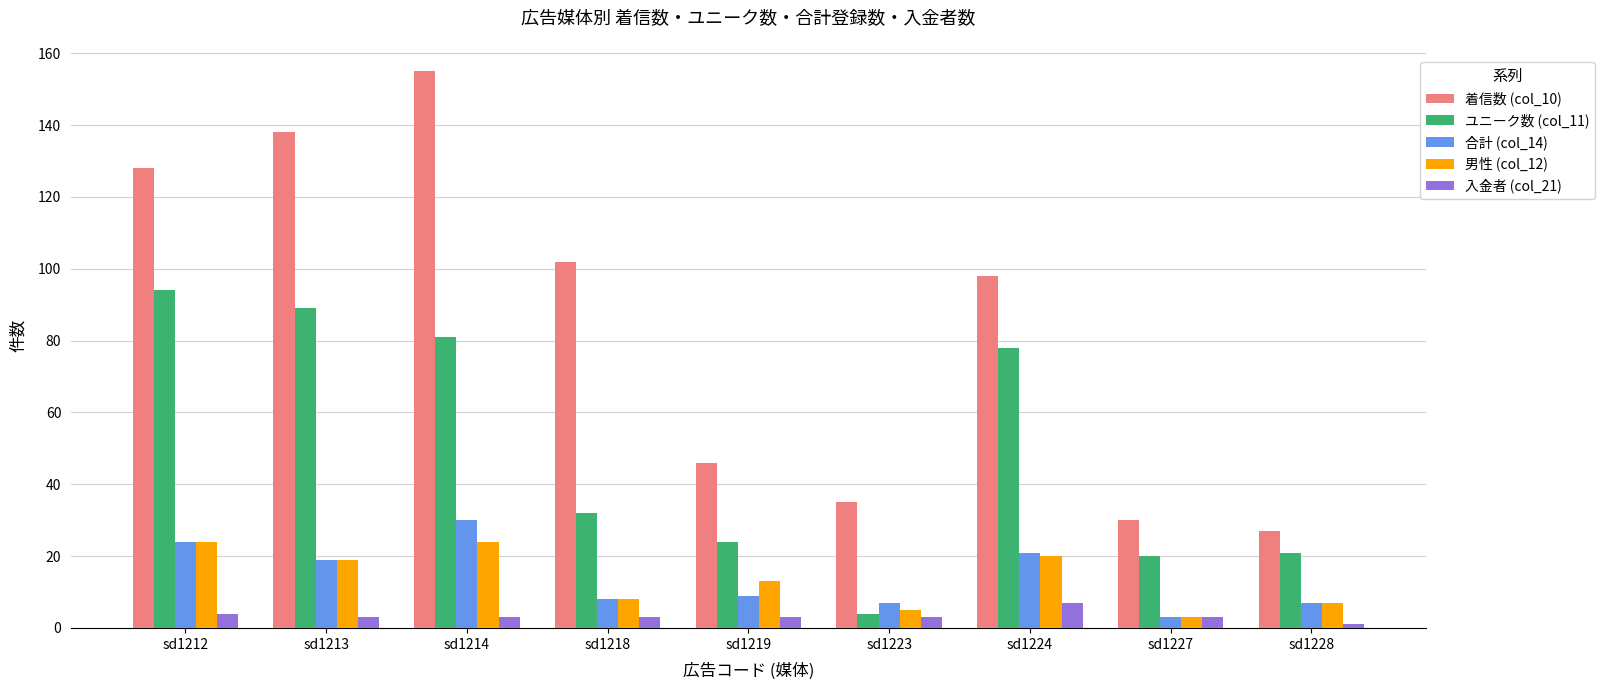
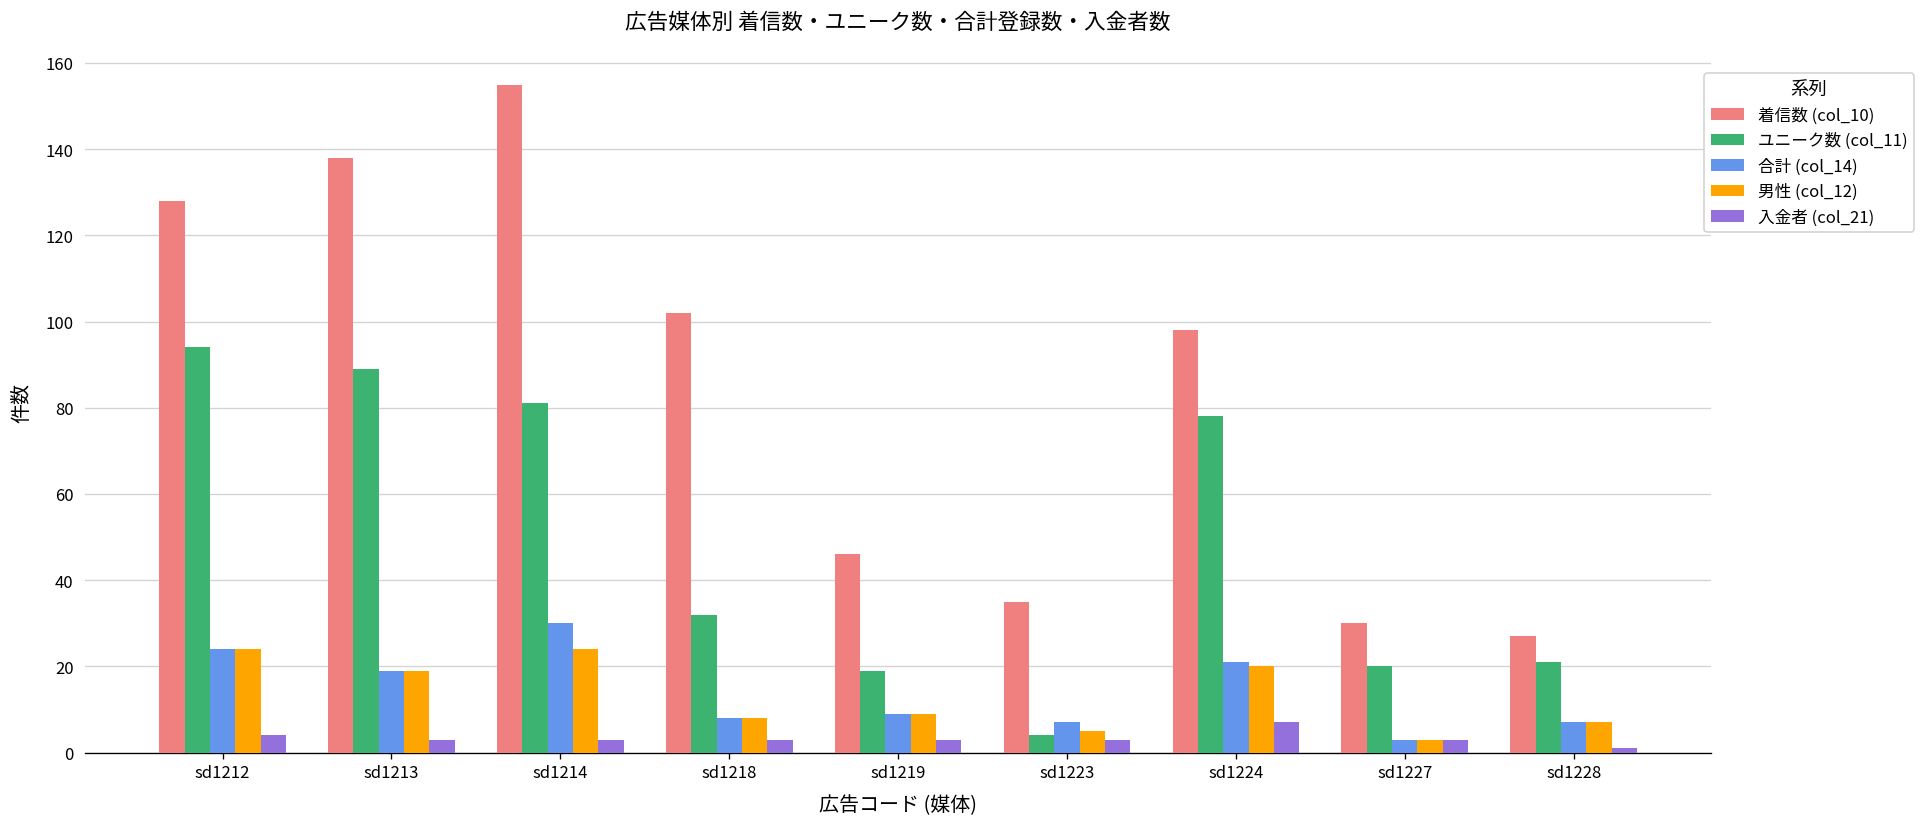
ユニーク数 (col_11), sd1219: 24 -> 19
男性 (col_12), sd1219: 13 -> 9
